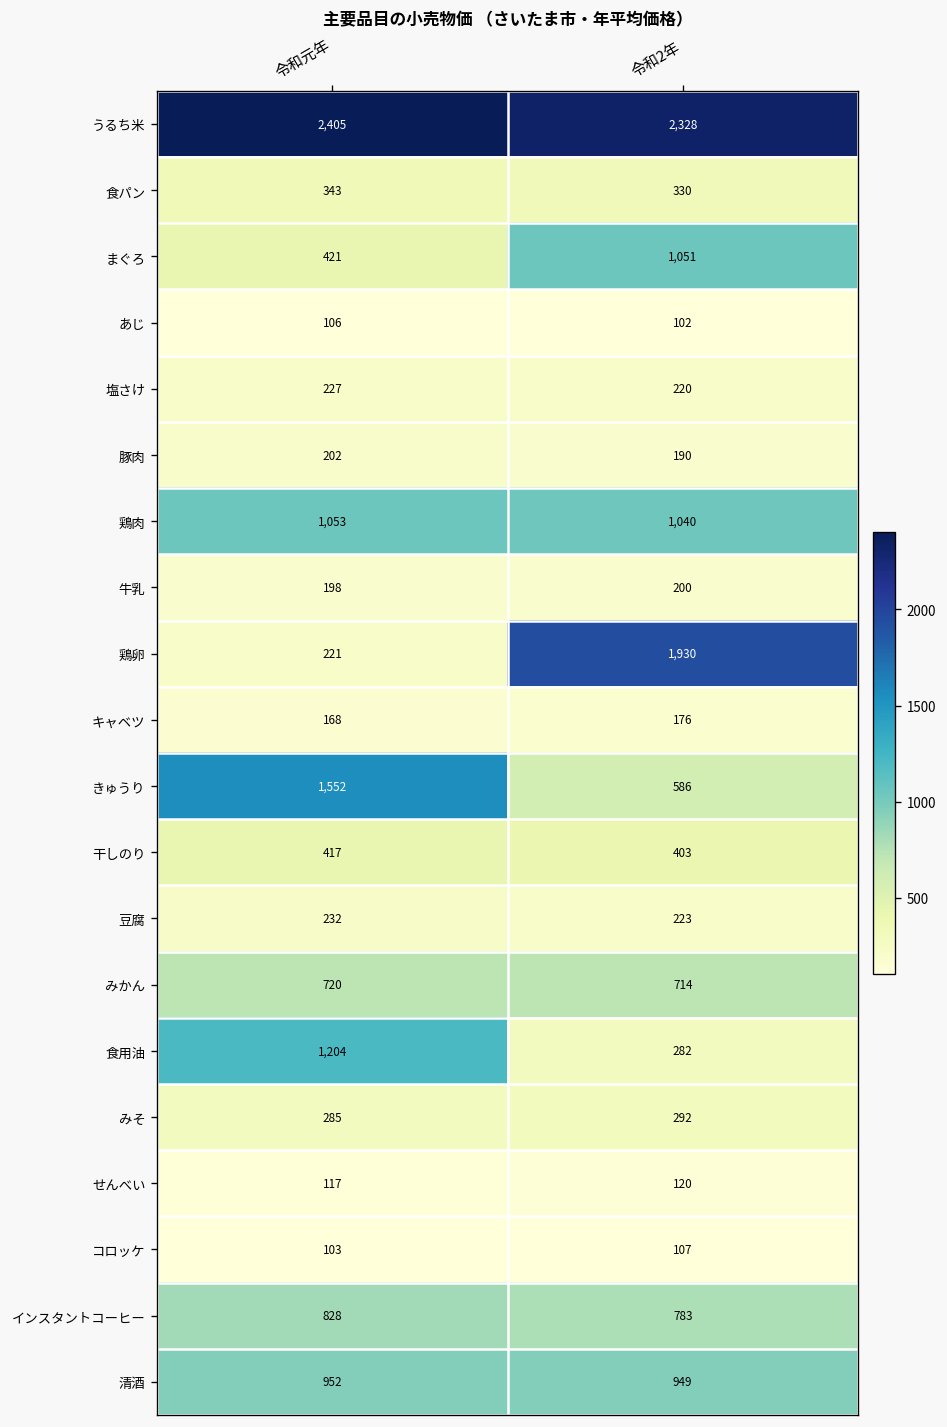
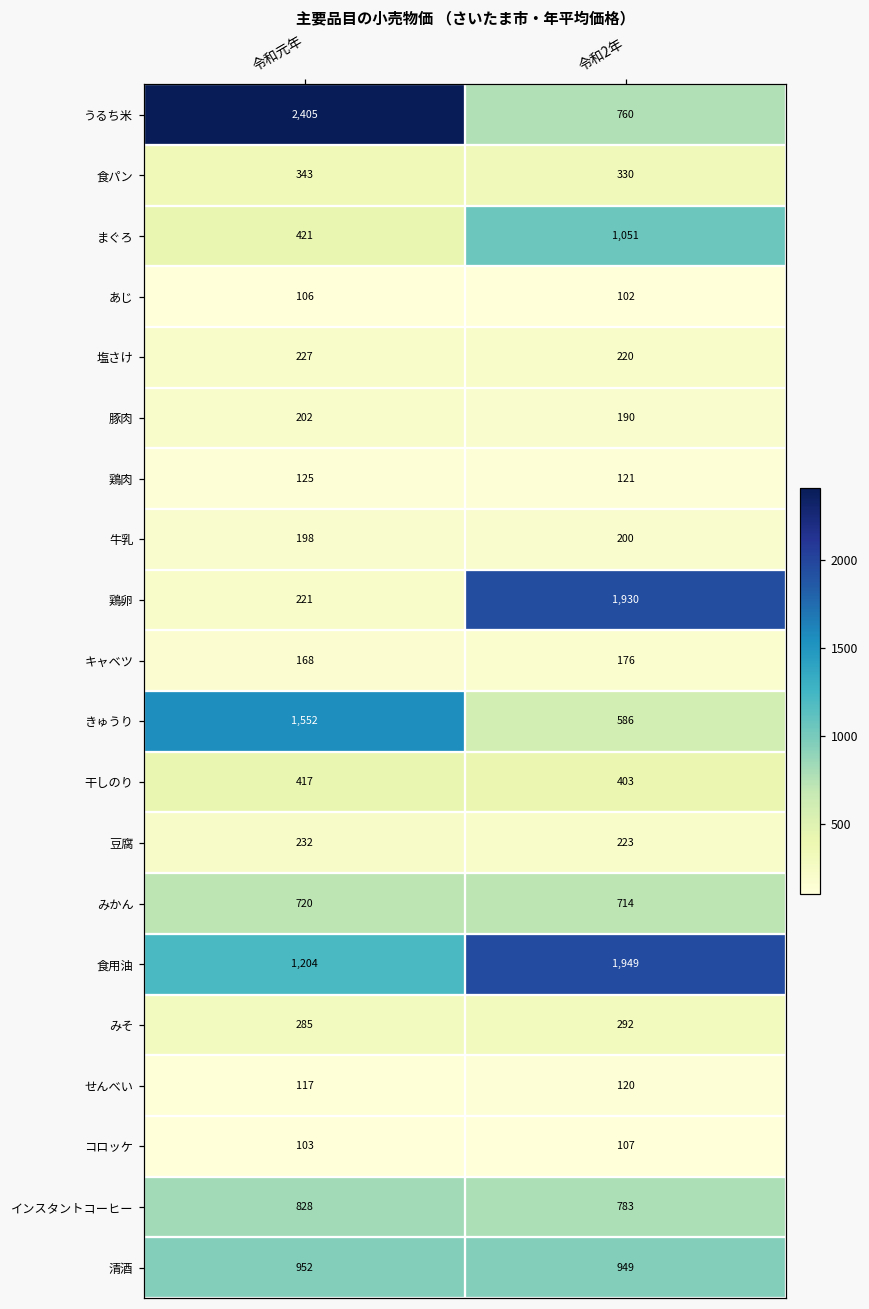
うるち米, 令和2年: 2,328 -> 760
鶏肉, 令和元年: 1,053 -> 125
鶏肉, 令和2年: 1,040 -> 121
食用油, 令和2年: 282 -> 1,949
